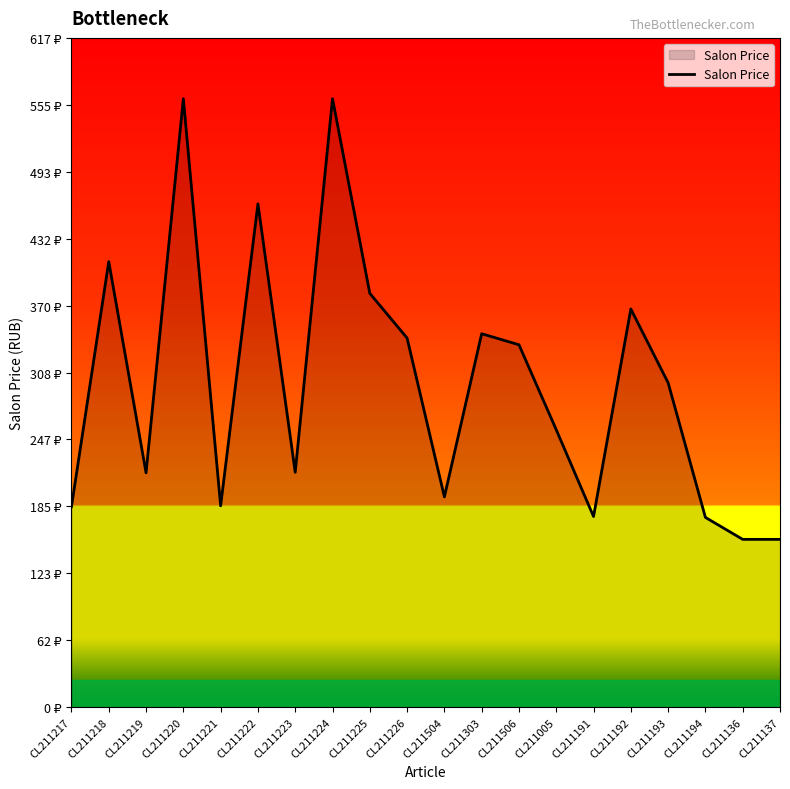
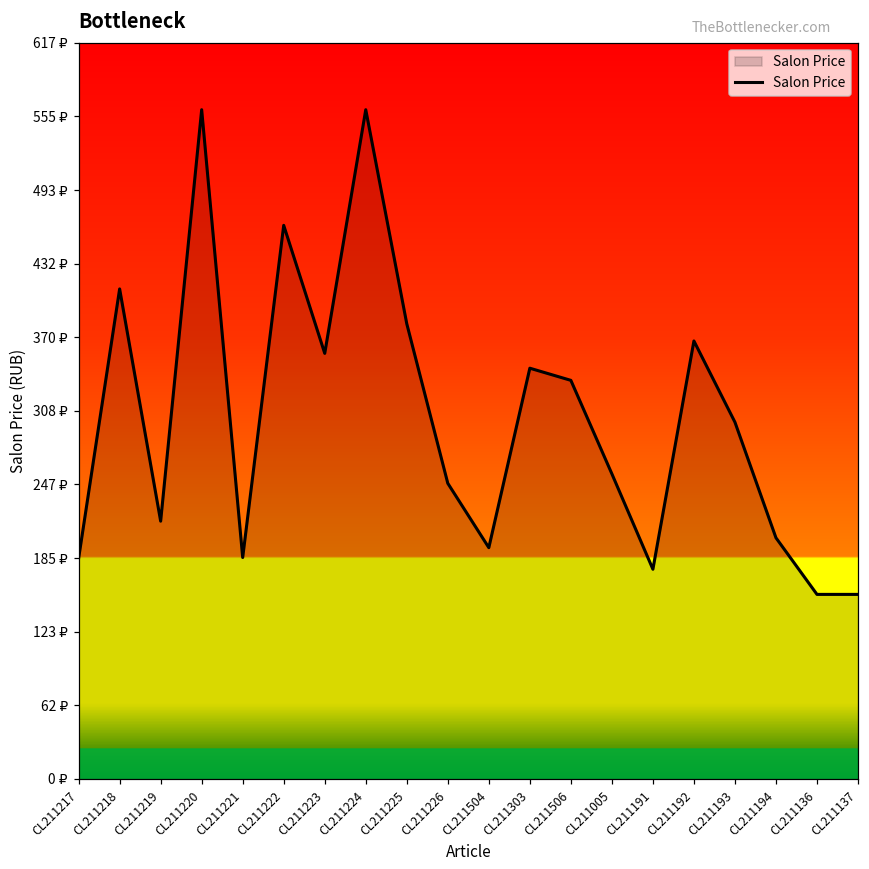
CL211223: 216 ₽ -> 357 ₽
CL211226: 340 ₽ -> 248 ₽
CL211194: 175 ₽ -> 202 ₽
